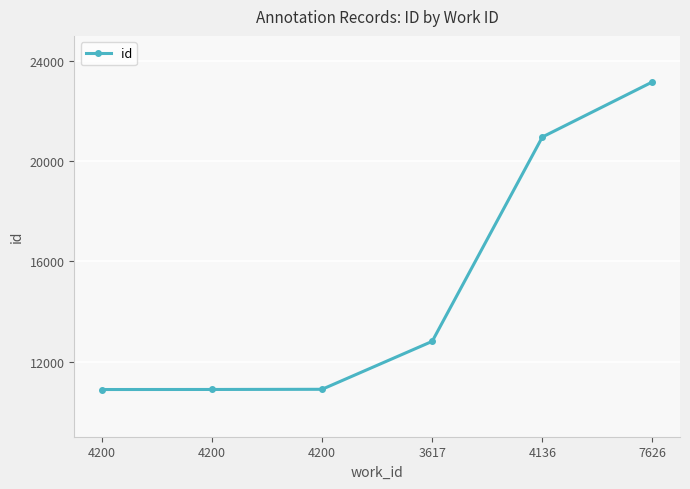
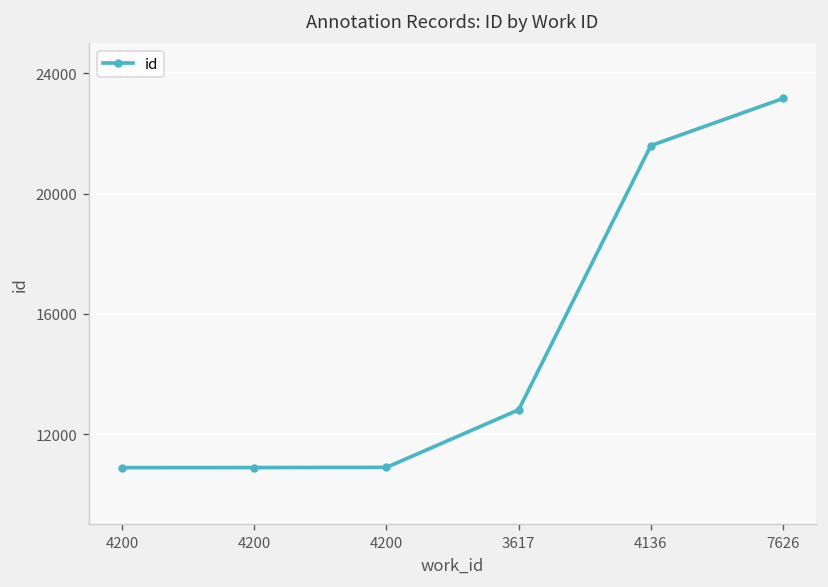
4136: 21000 -> 21600
